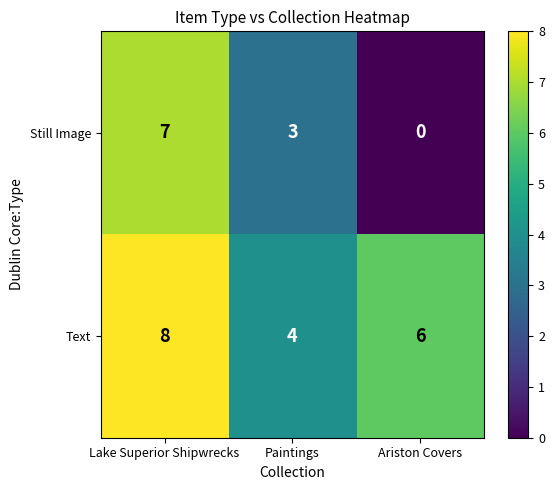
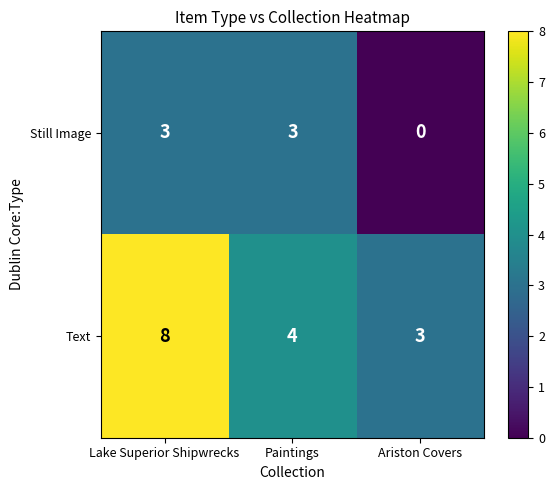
Still Image, Lake Superior Shipwrecks: 7 -> 3
Text, Ariston Covers: 6 -> 3
